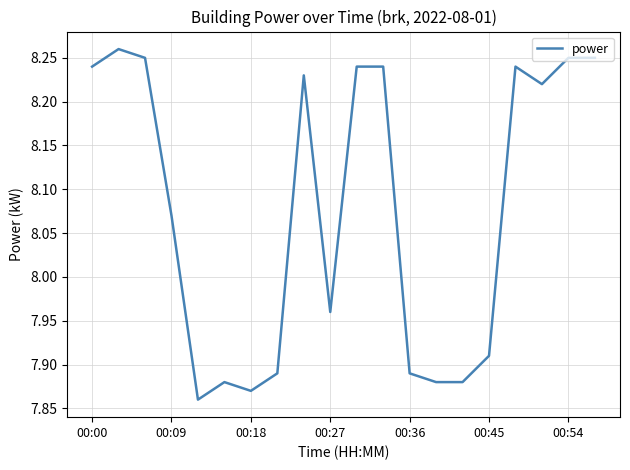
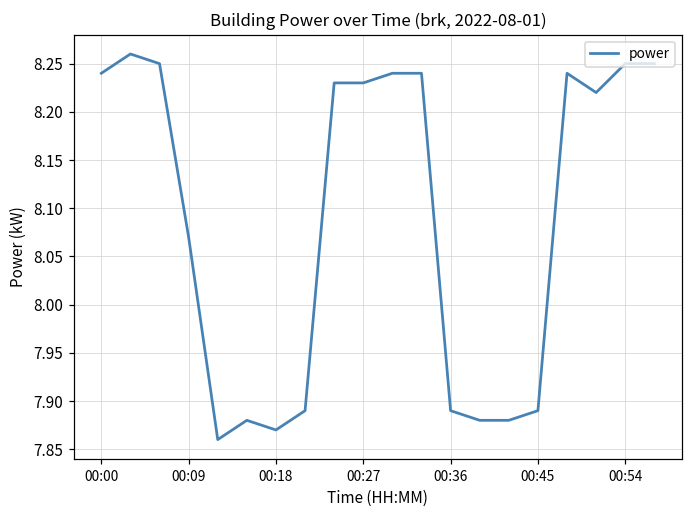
00:27: 7.96 -> 8.23
00:45: 7.91 -> 7.89
